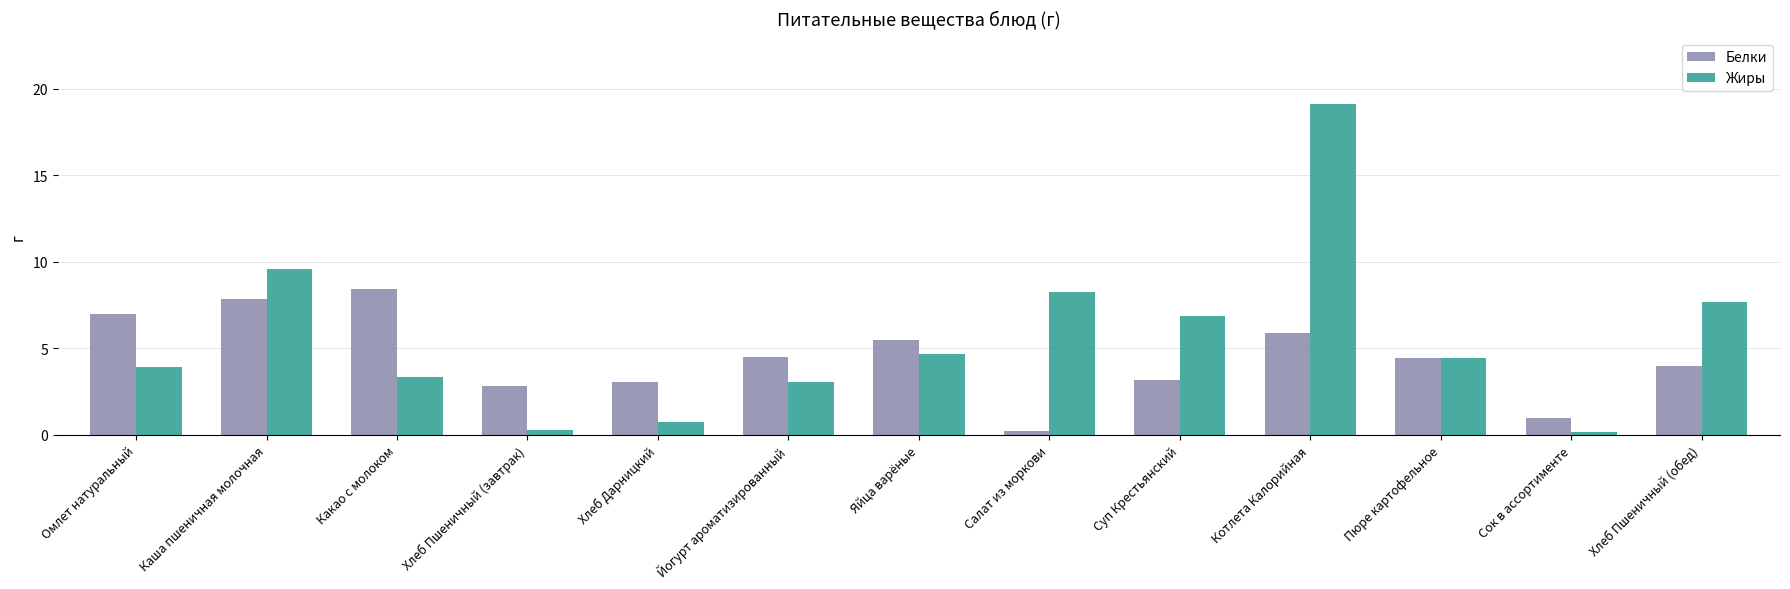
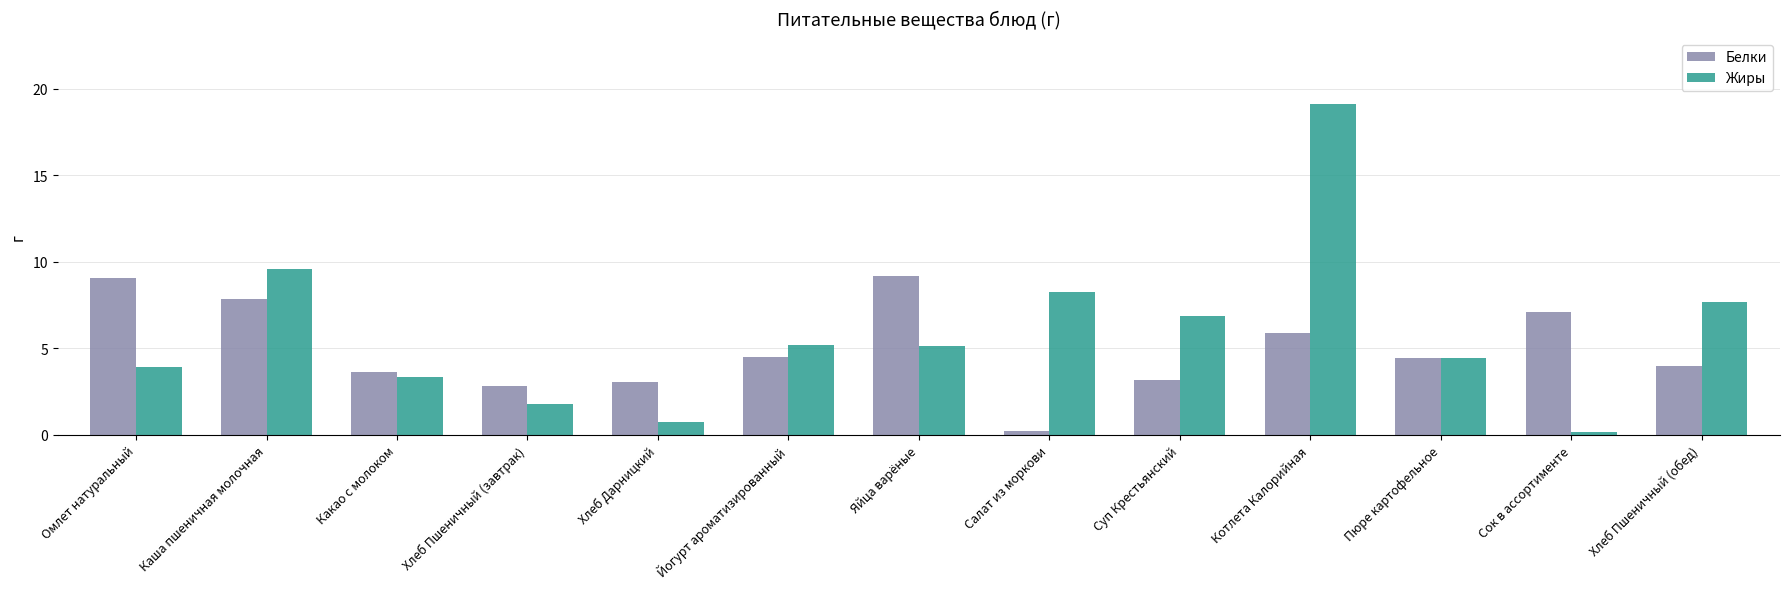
Белки, Омлет натуральный: 7.0 -> 9.0
Белки, Какао с молоком: 8.4 -> 3.6
Жиры, Хлеб Пшеничный (завтрак): 0.3 -> 1.8
Жиры, Йогурт ароматизированный: 3.1 -> 5.2
Белки, Яйца варёные: 5.5 -> 9.2
Жиры, Яйца варёные: 4.7 -> 5.1
Белки, Сок в ассортименте: 1.0 -> 7.1
